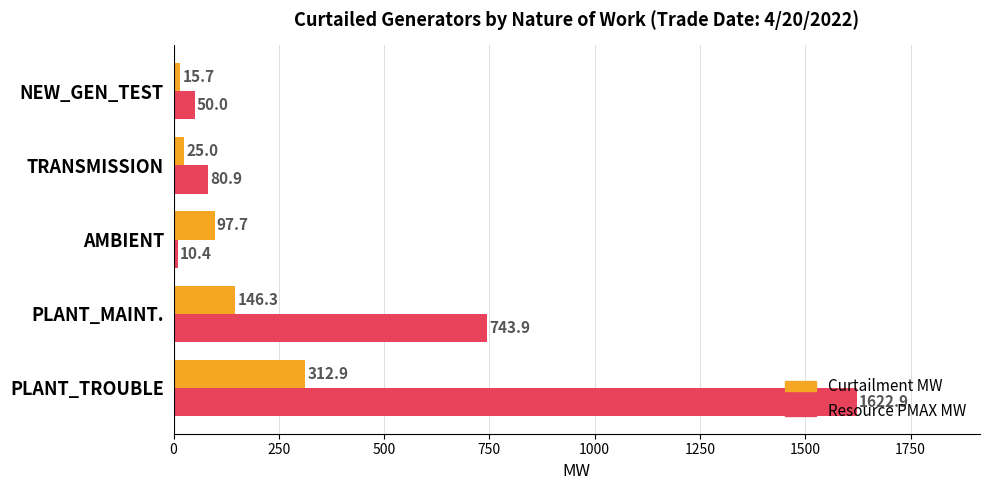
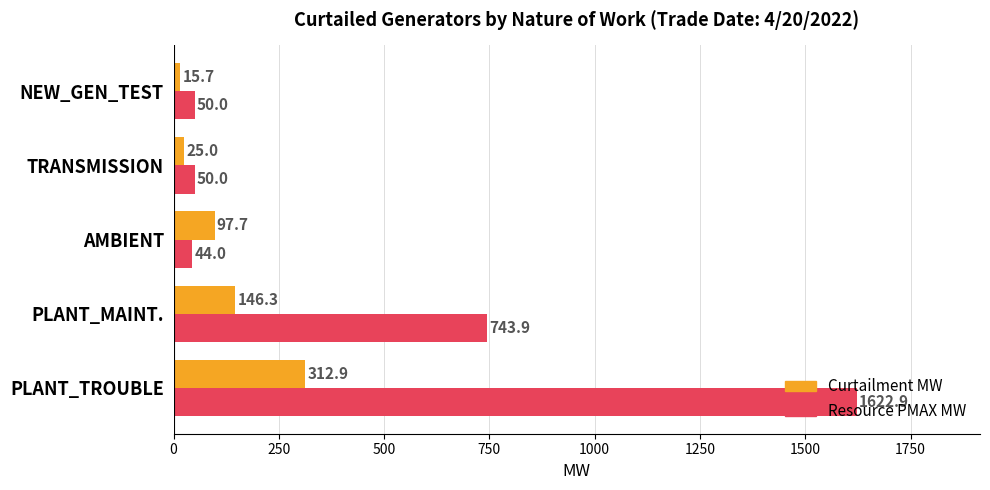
Resource PMAX MW, TRANSMISSION: 80.9 -> 50.0
Resource PMAX MW, AMBIENT: 10.4 -> 44.0
